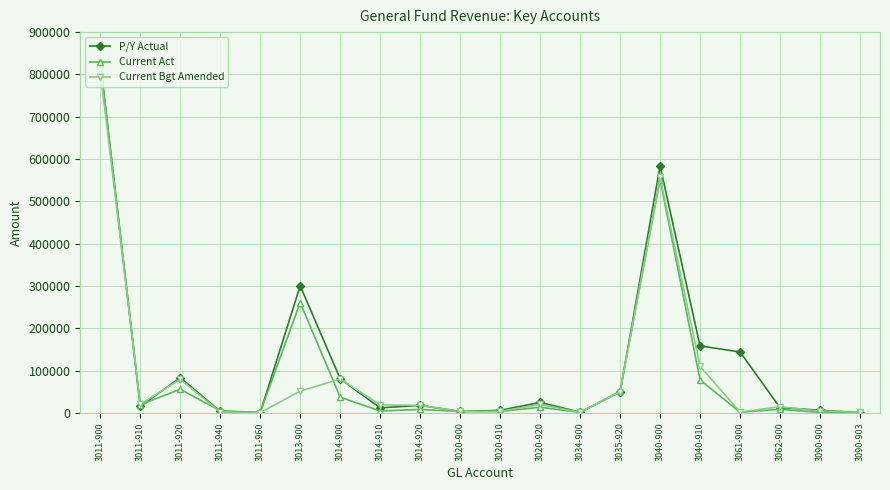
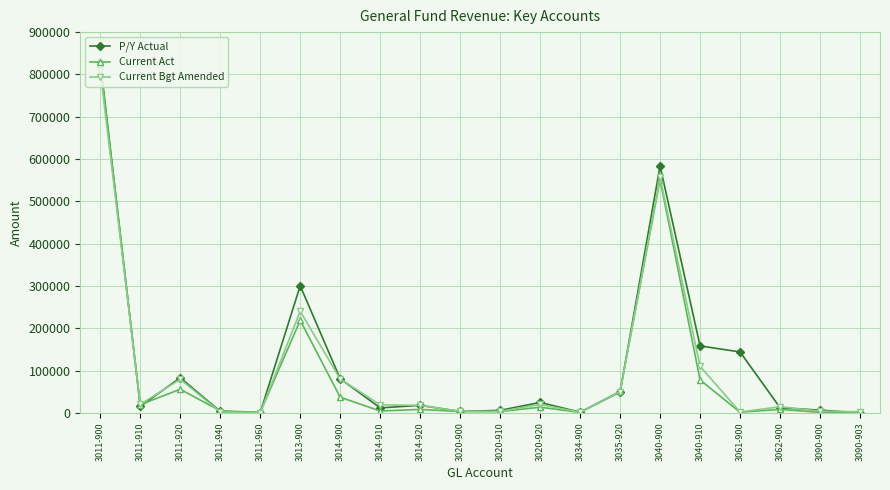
Current Act, 3013-900: 260000 -> 220000
Current Bgt Amended, 3013-900: 50000 -> 240000
